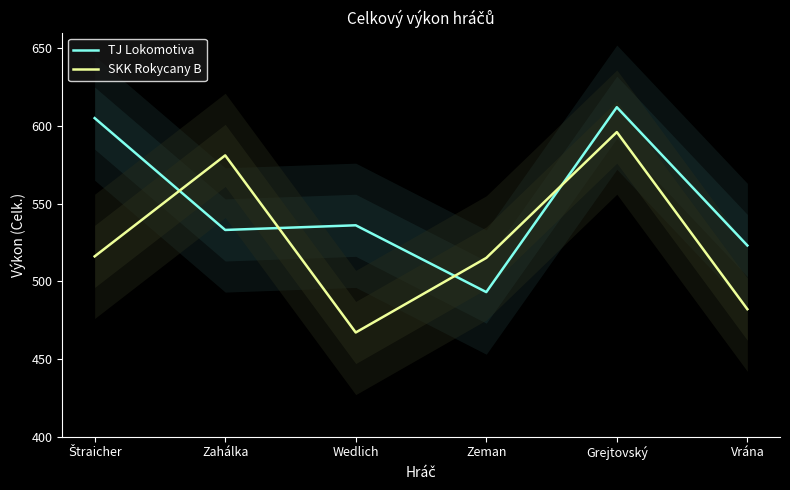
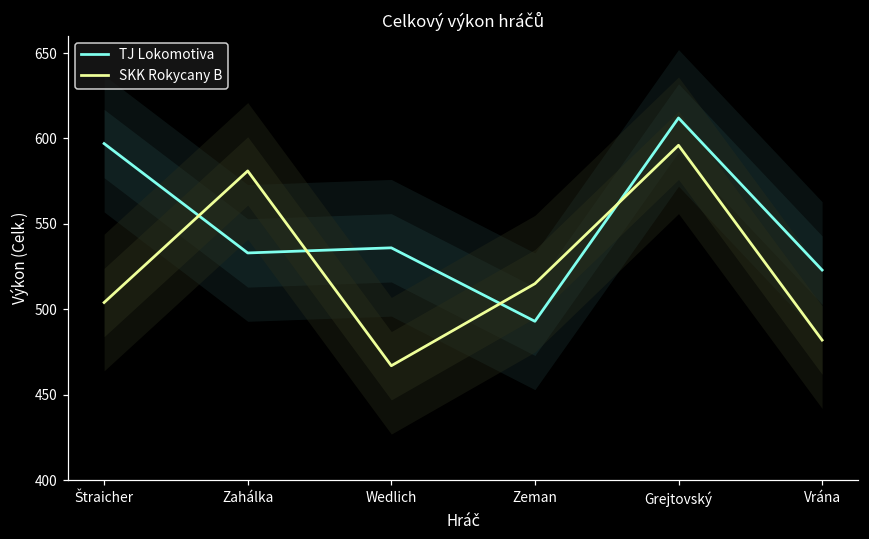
TJ Lokomotiva, Štraicher: 605 -> 597
SKK Rokycany B, Štraicher: 516 -> 504
